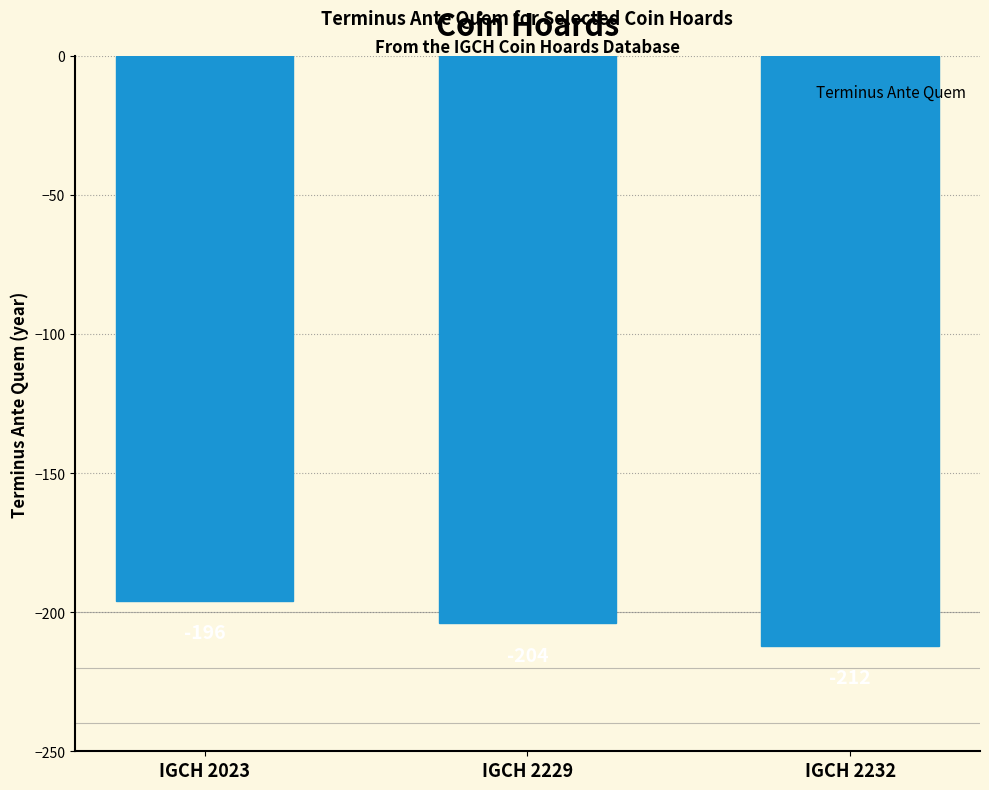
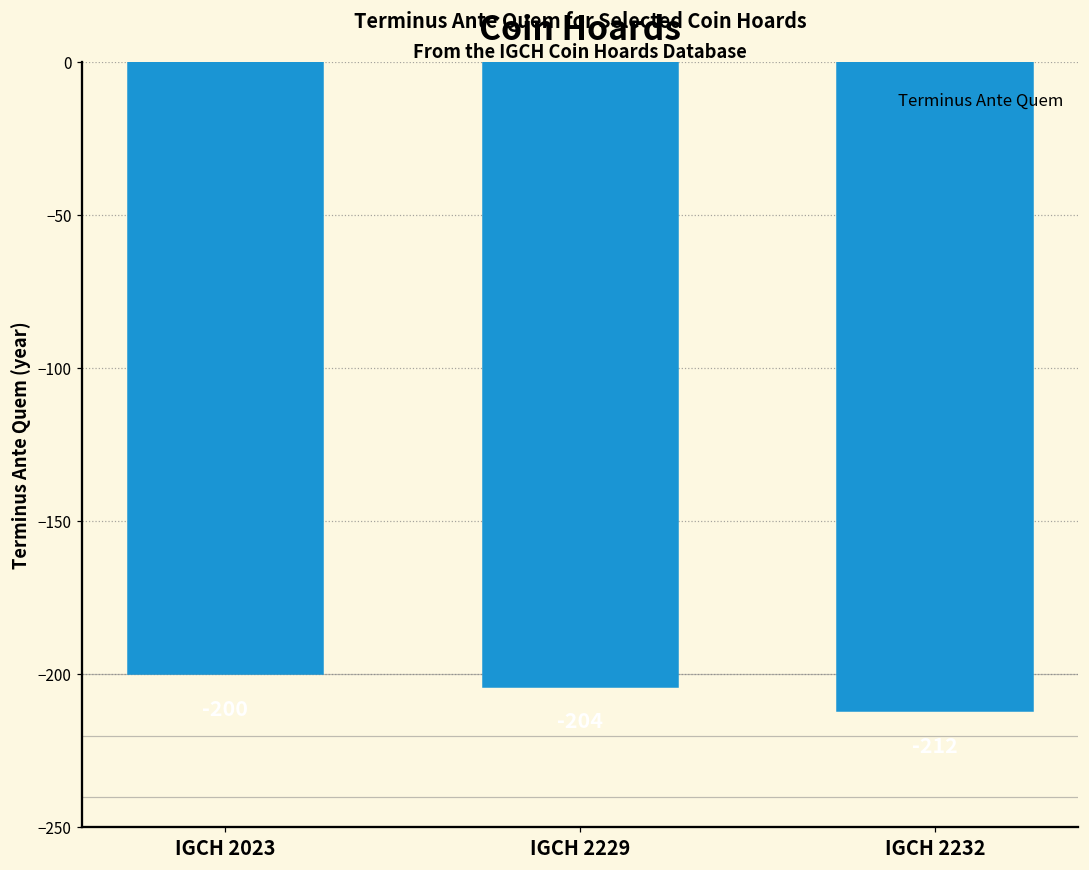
IGCH 2023: -196 -> -200
